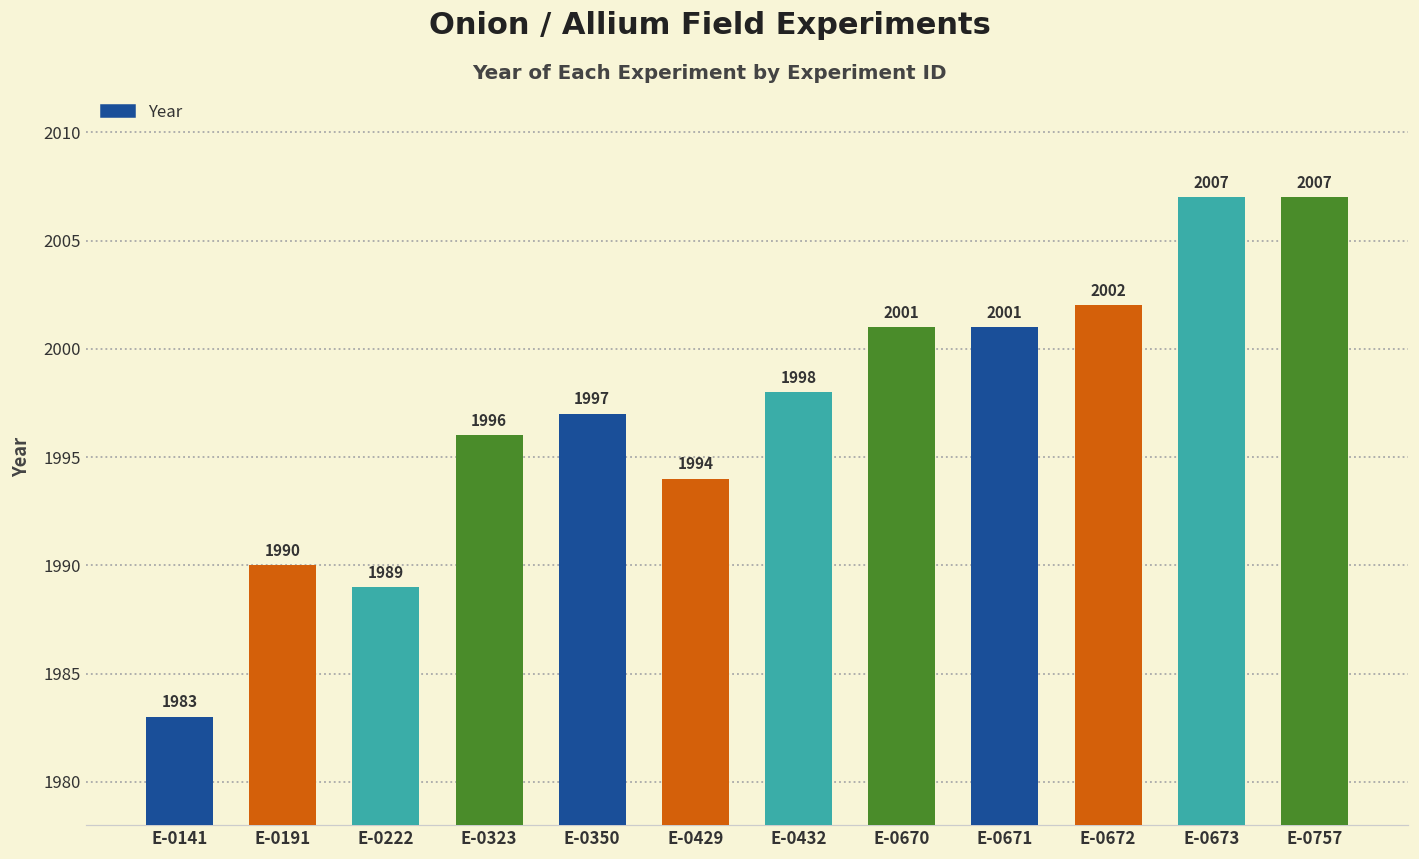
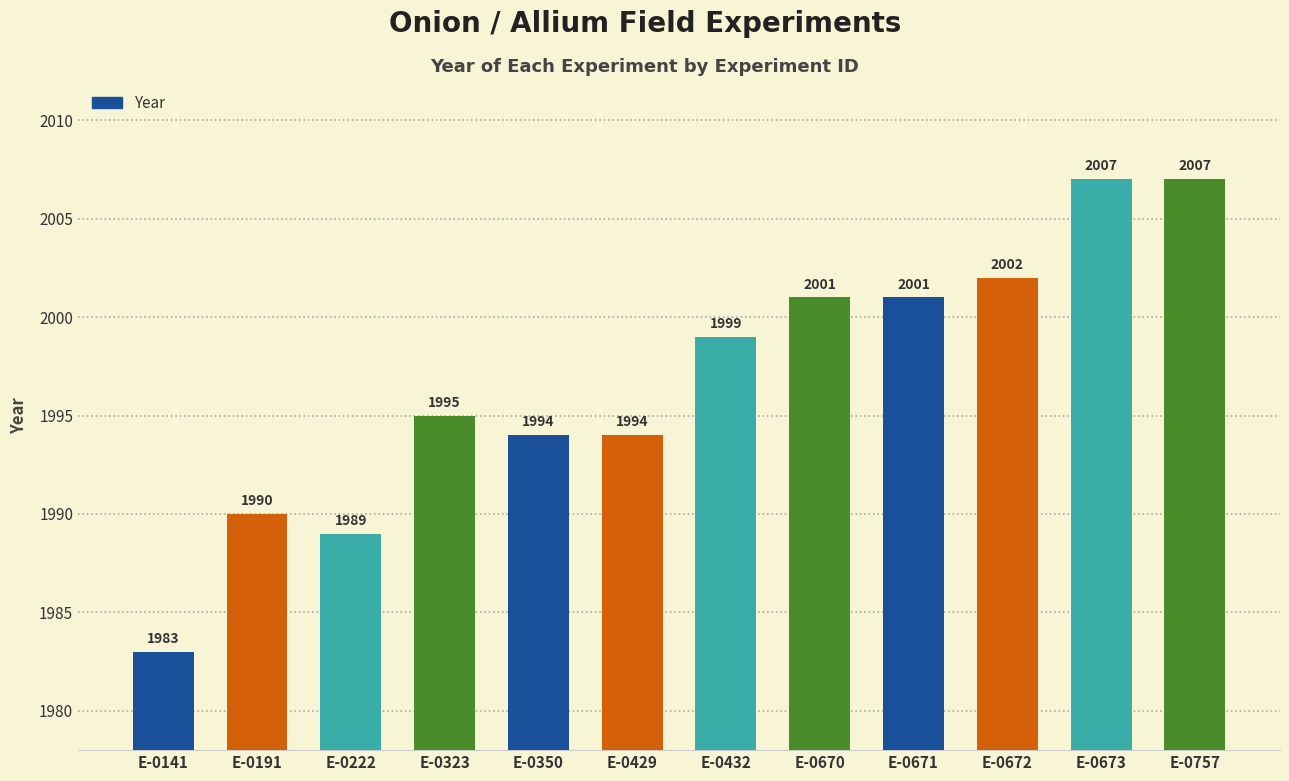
E-0323: 1996 -> 1995
E-0350: 1997 -> 1994
E-0432: 1998 -> 1999
